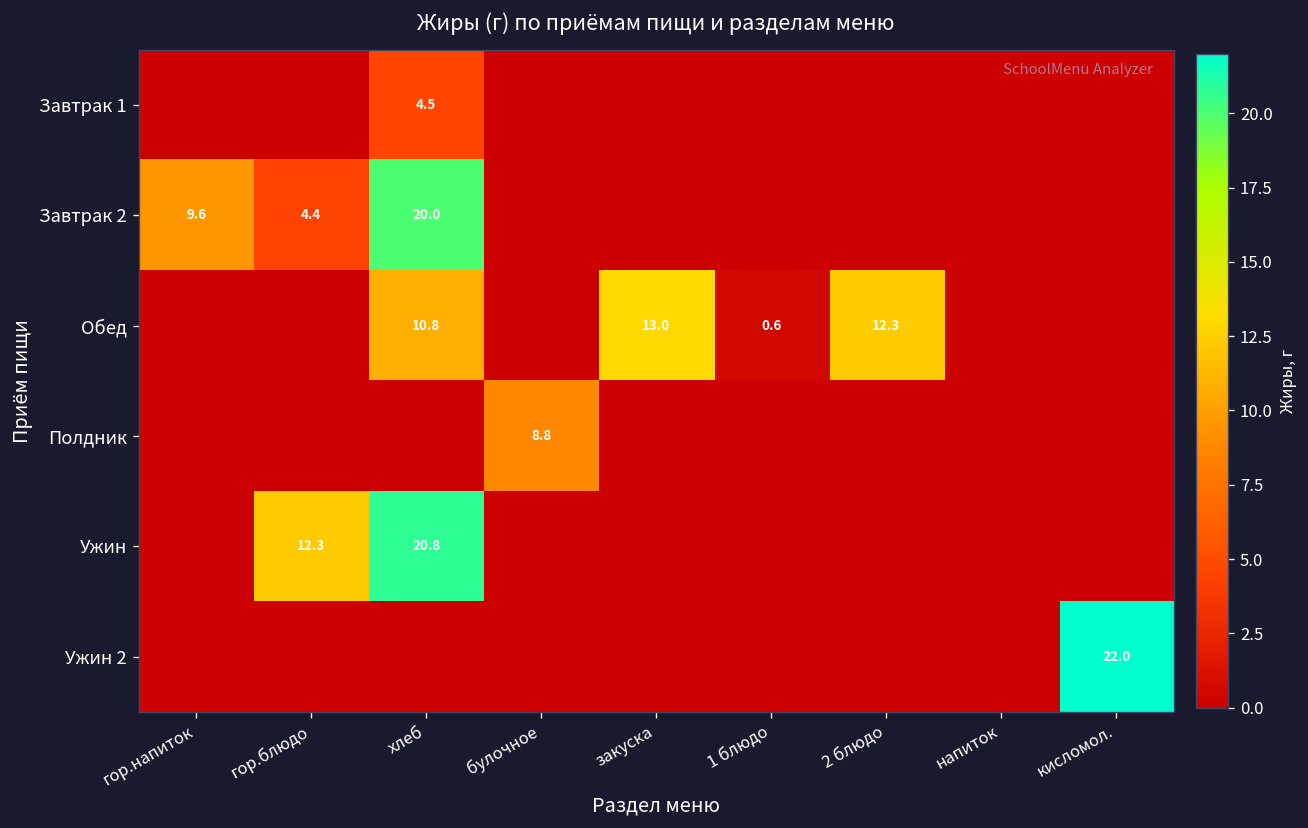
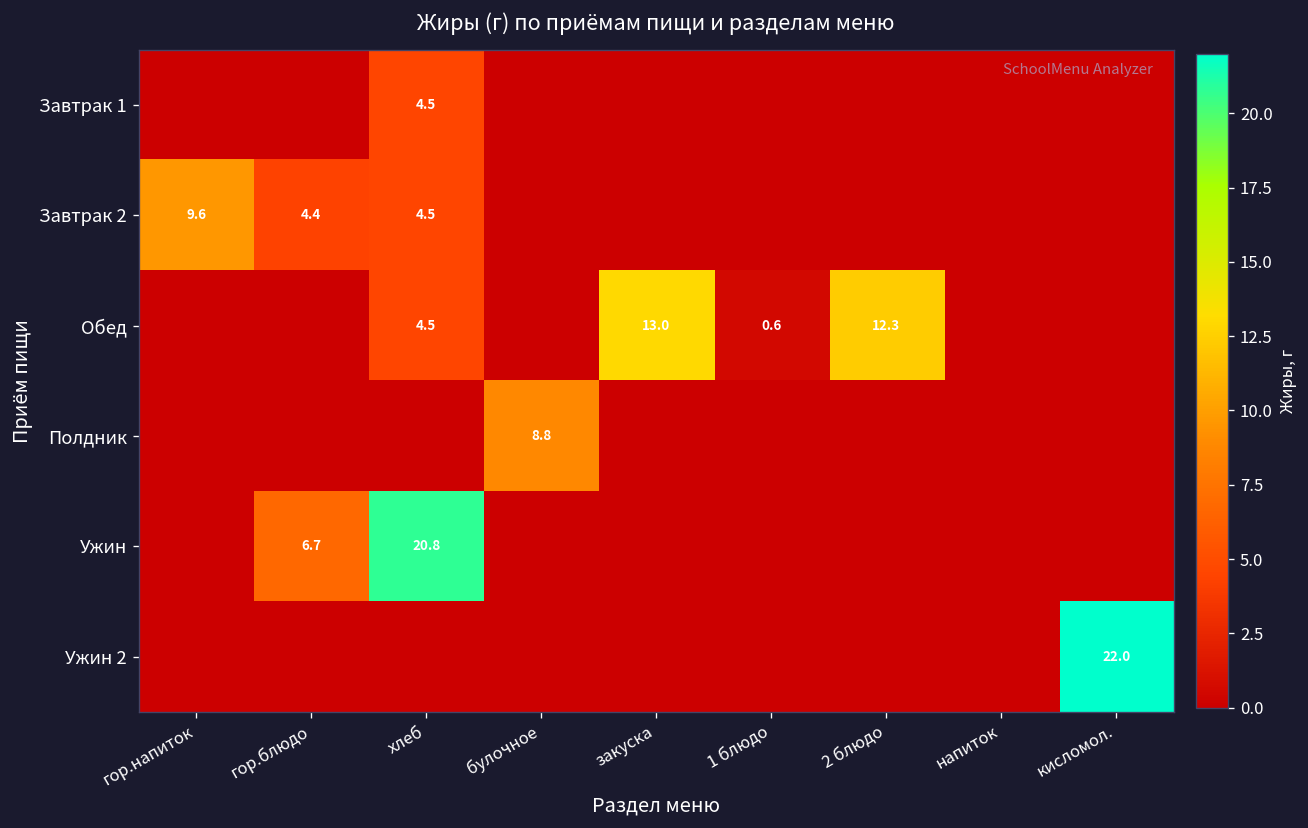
Завтрак 2, хлеб: 20.0 -> 4.5
Обед, хлеб: 10.8 -> 4.5
Ужин, гор.блюдо: 12.3 -> 6.7
